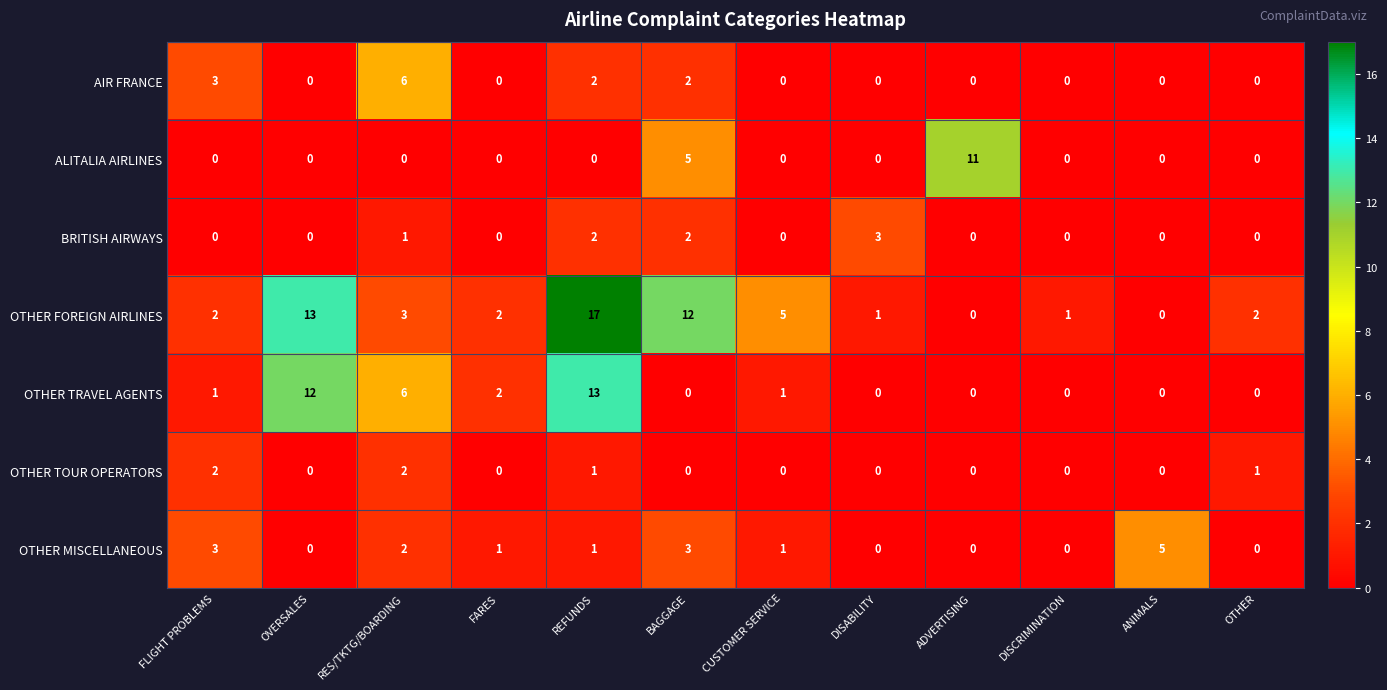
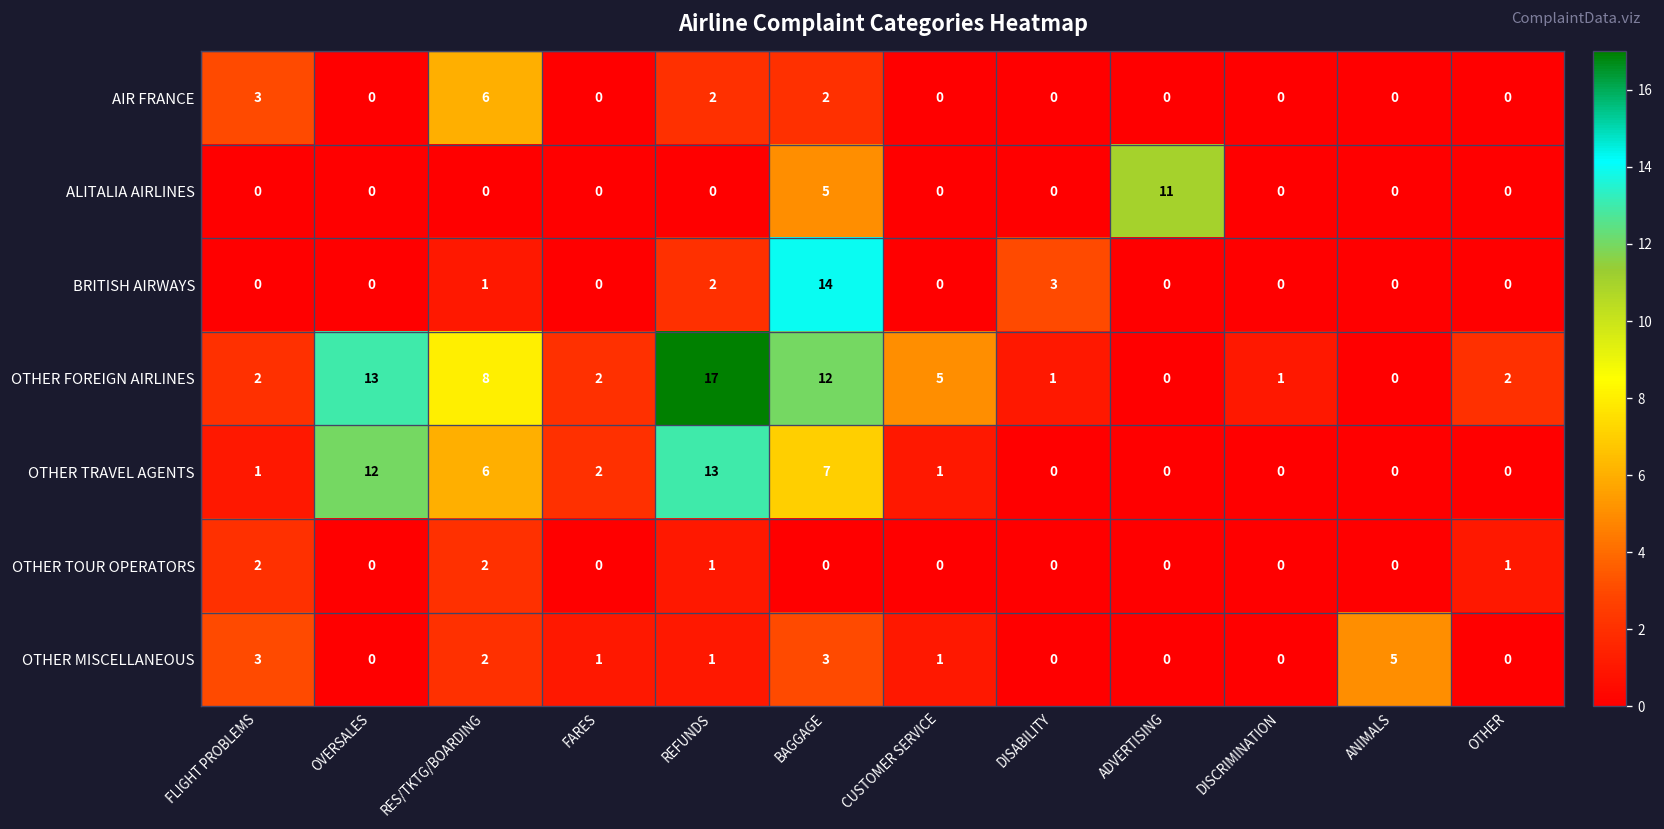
BRITISH AIRWAYS, BAGGAGE: 2 -> 14
OTHER FOREIGN AIRLINES, RES/TKTG/BOARDING: 3 -> 8
OTHER TRAVEL AGENTS, BAGGAGE: 0 -> 7
